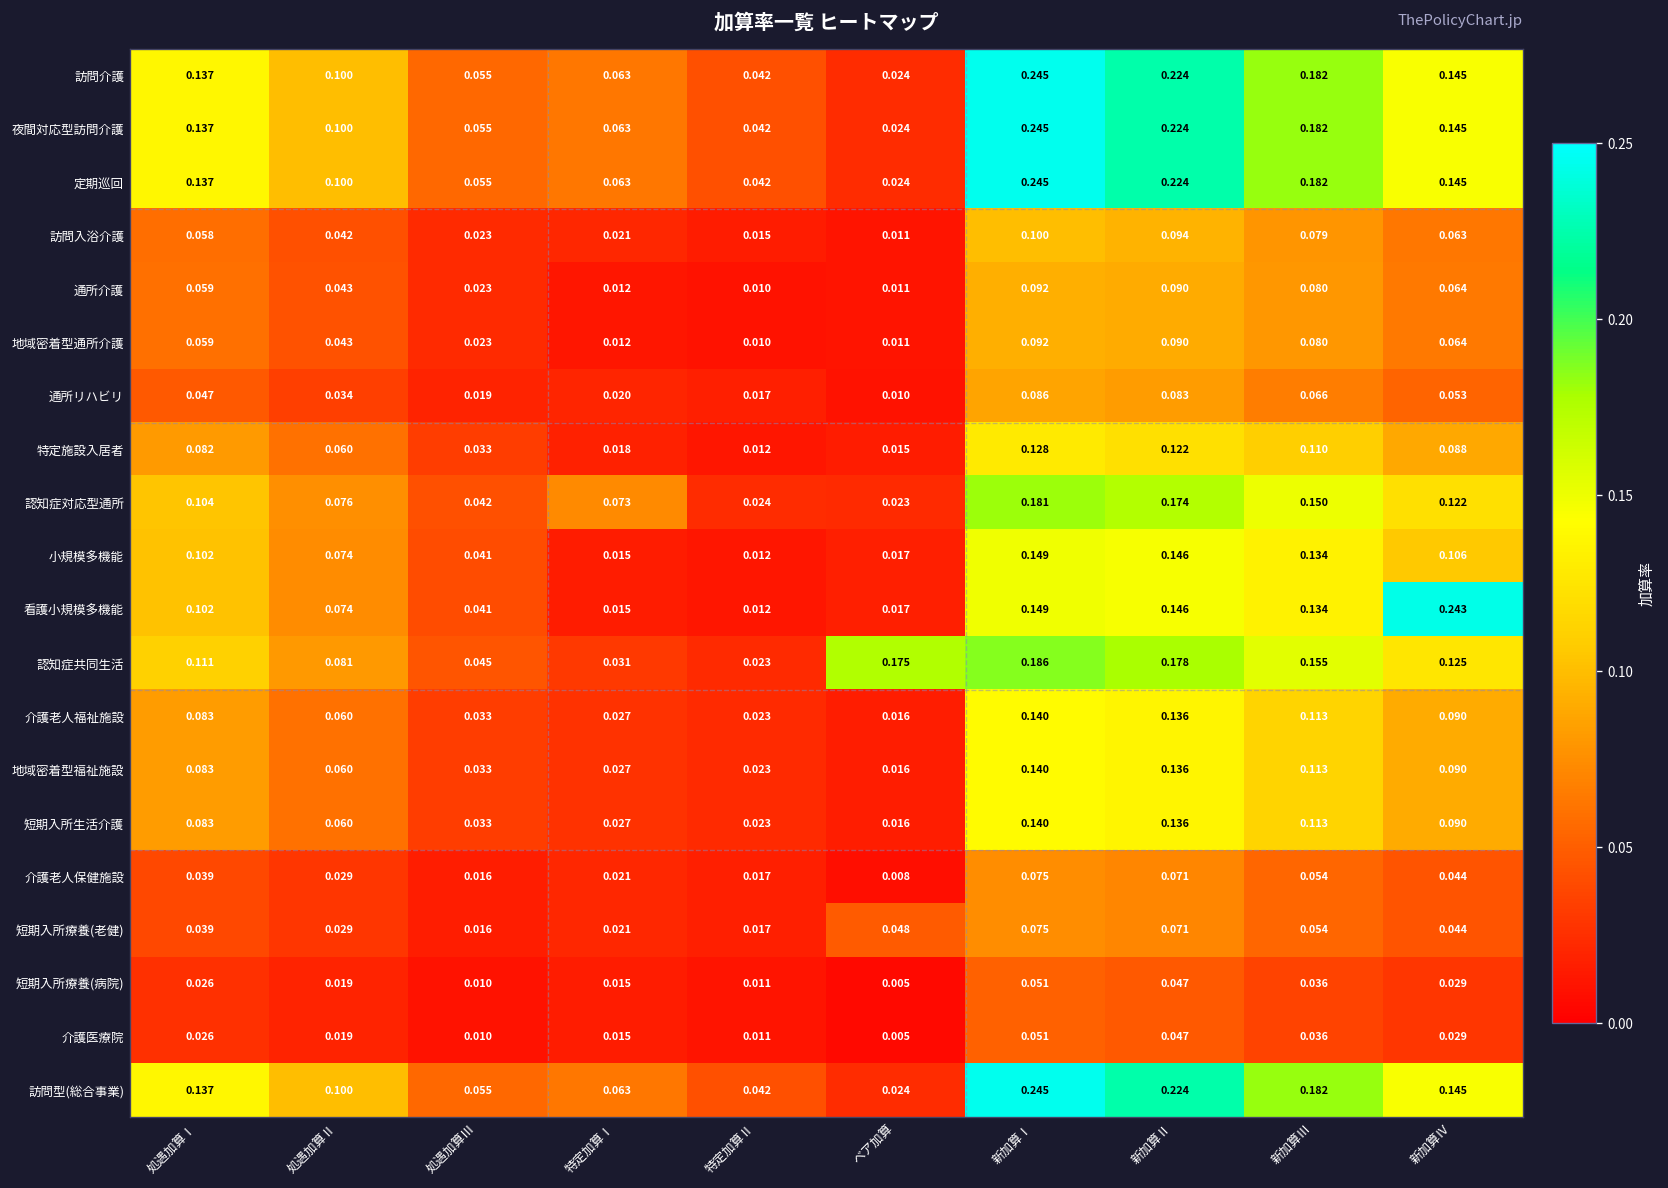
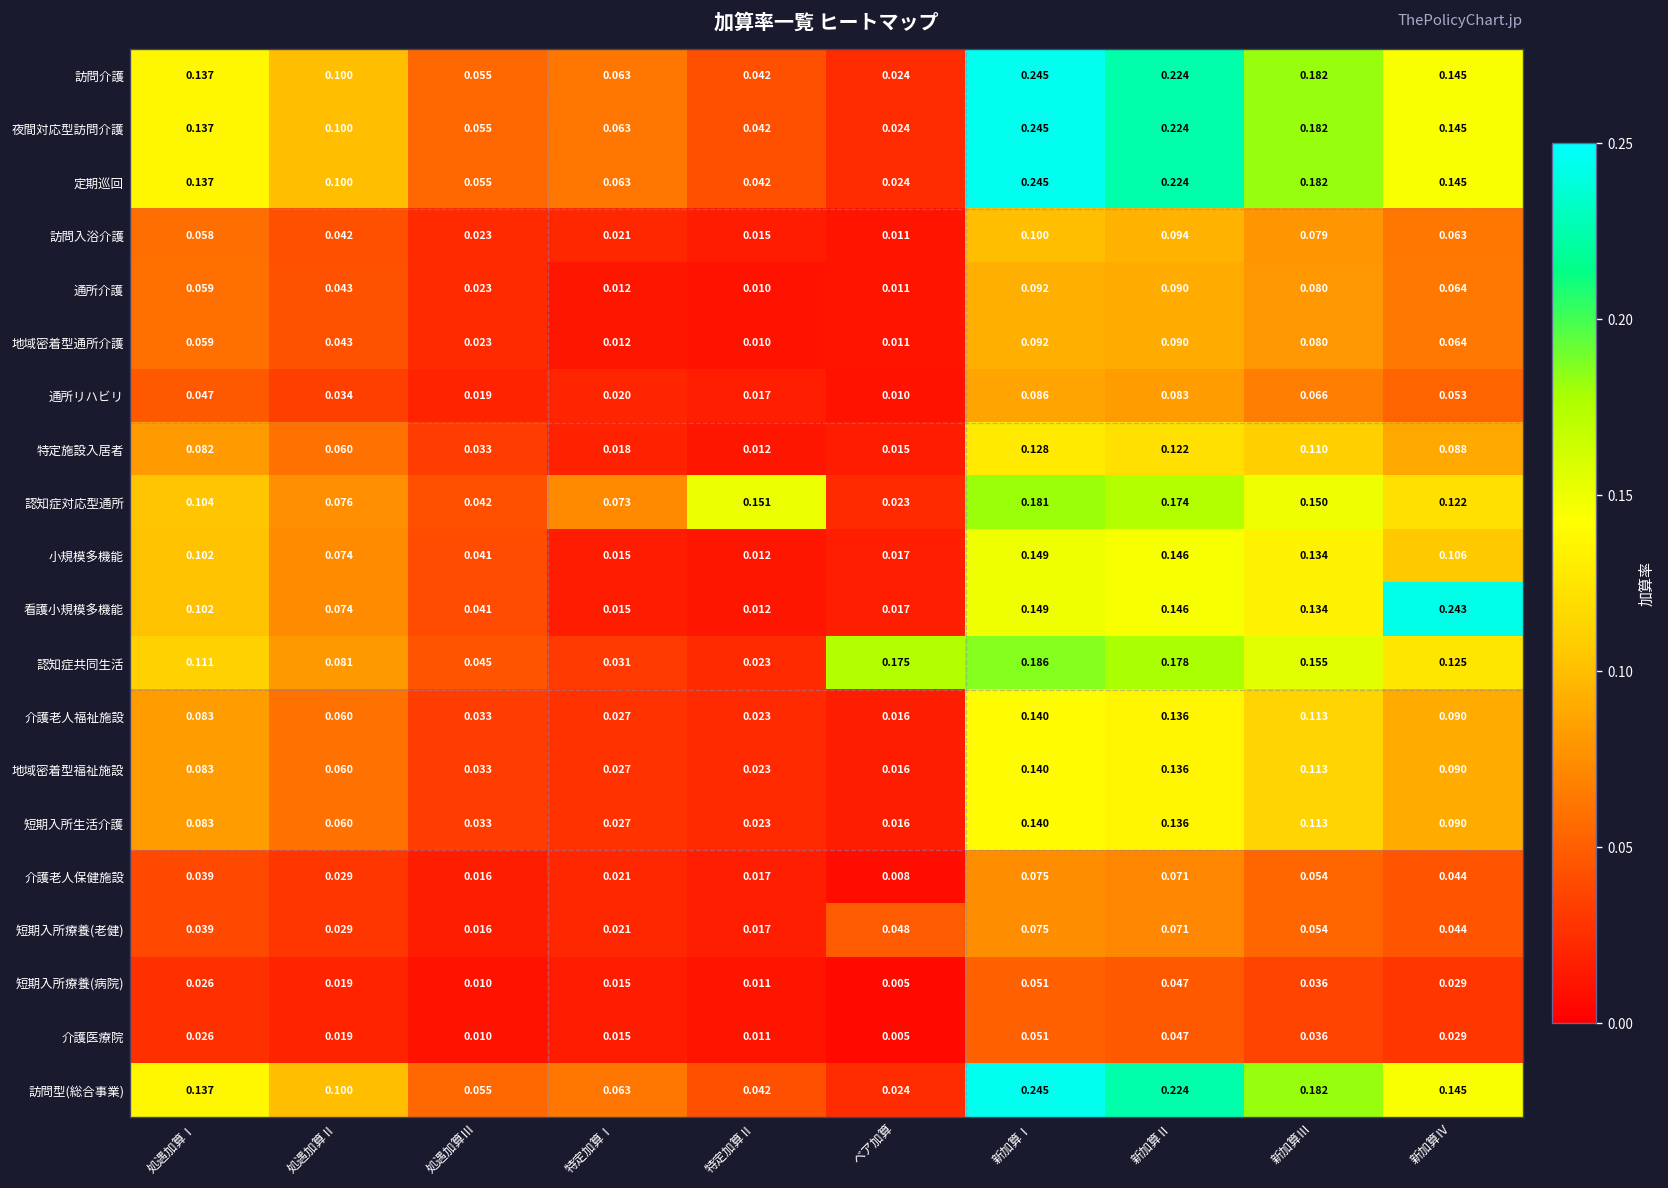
認知症対応型通所, 特定加算Ⅱ: 0.024 -> 0.151
